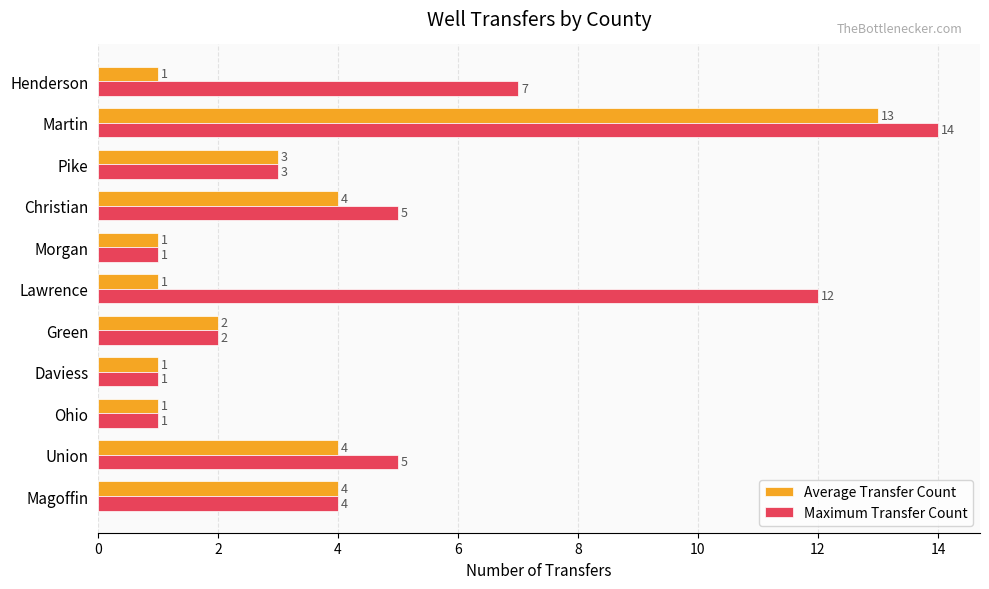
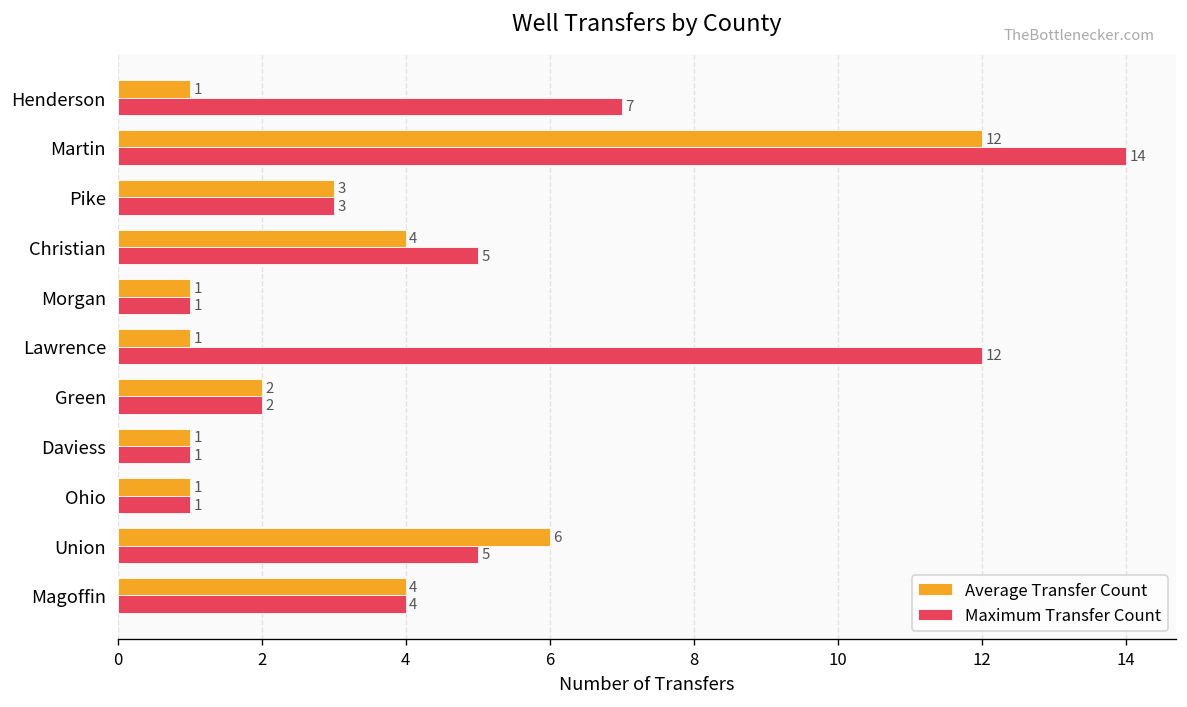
Average Transfer Count, Martin: 13 -> 12
Average Transfer Count, Union: 4 -> 6
